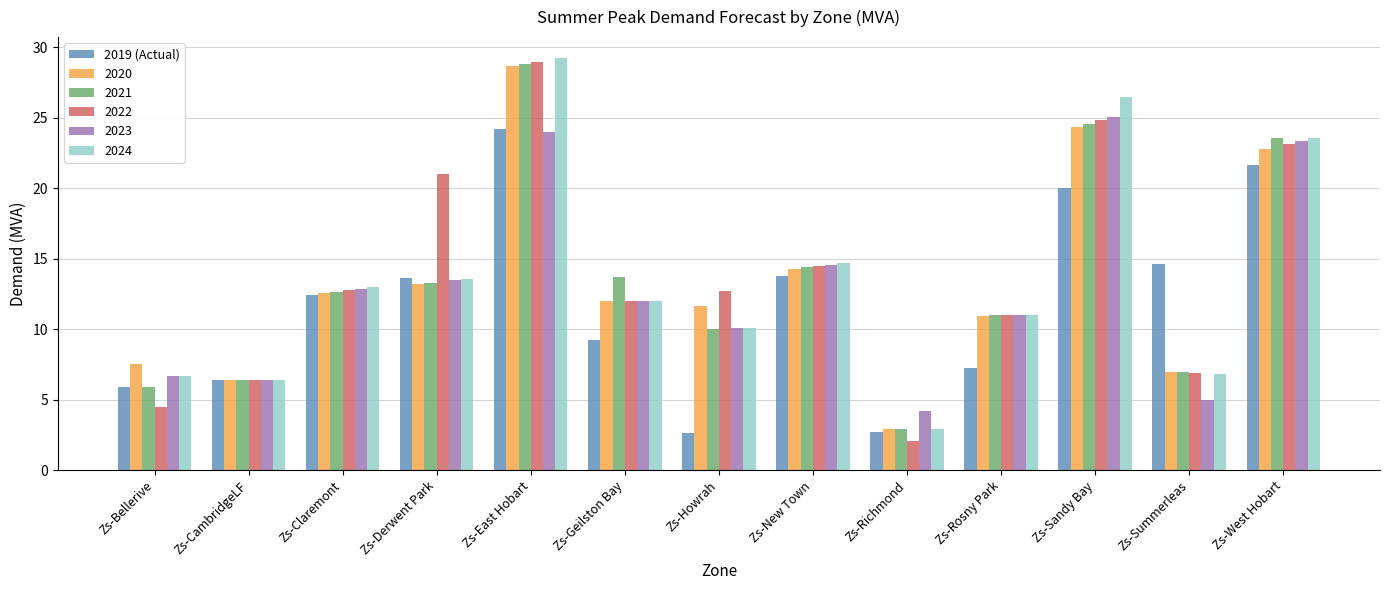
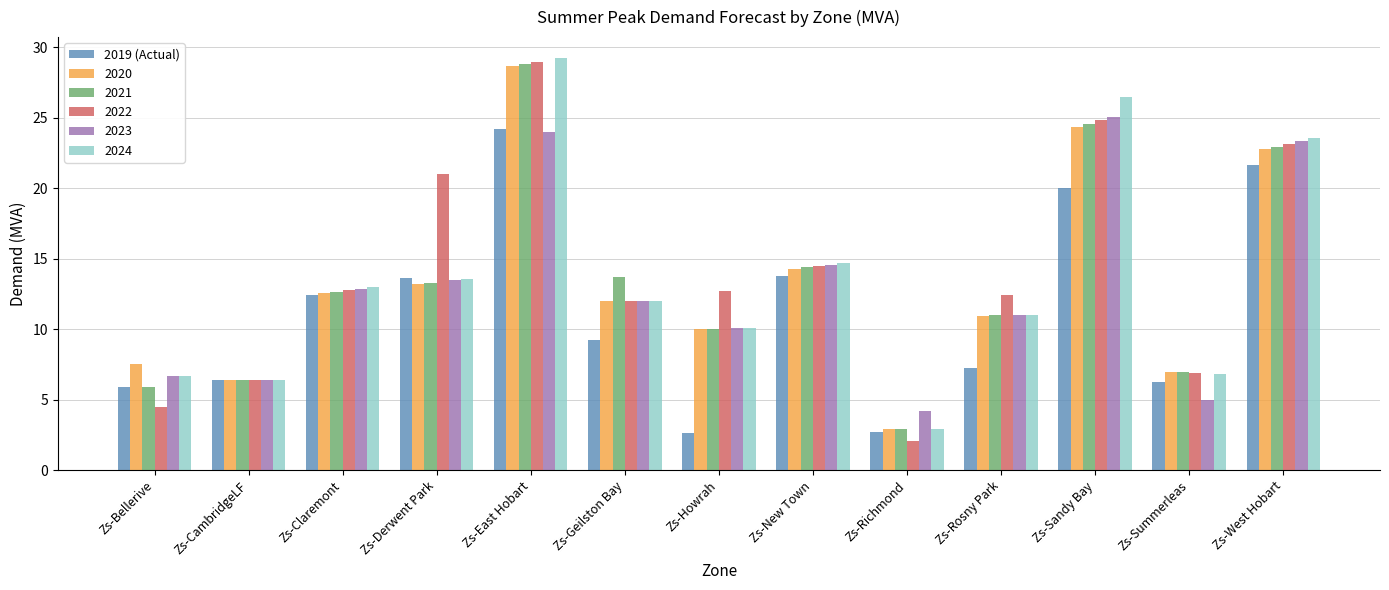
2020, Zs-Howrah: 11.7 -> 10.0
2022, Zs-Rosny Park: 11.0 -> 12.4
2019 (Actual), Zs-Summerleas: 14.6 -> 6.2
2021, Zs-West Hobart: 23.5 -> 22.9
